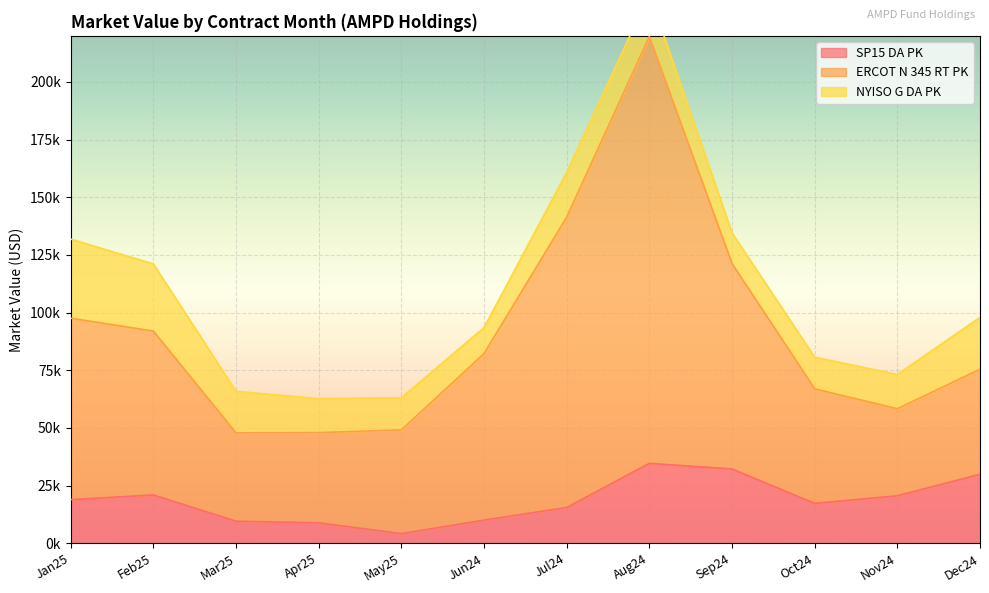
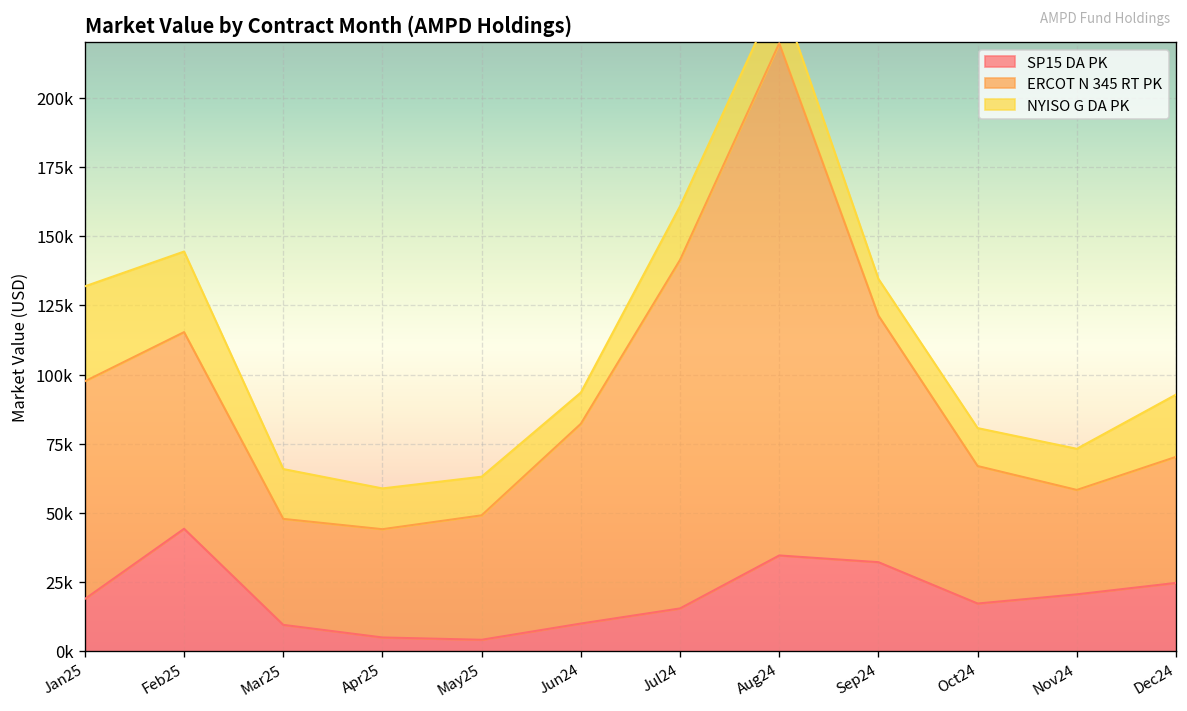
SP15 DA PK, Feb25: 21000 -> 44000
SP15 DA PK, Apr25: 9000 -> 5000
SP15 DA PK, Dec24: 30000 -> 25000
